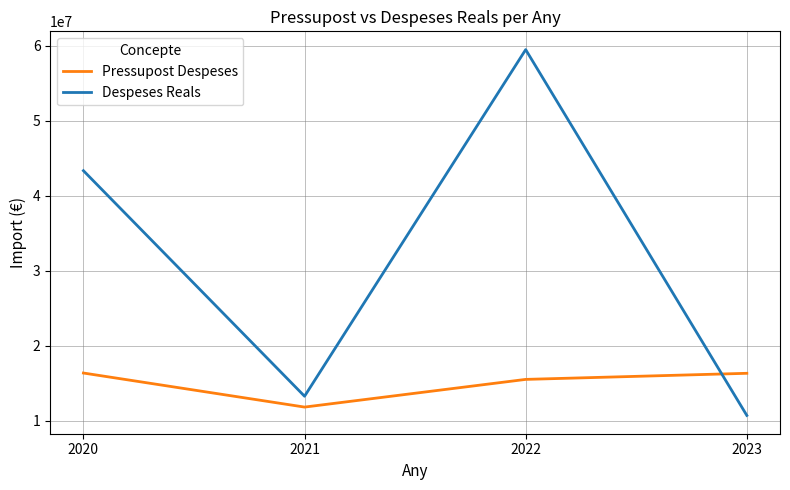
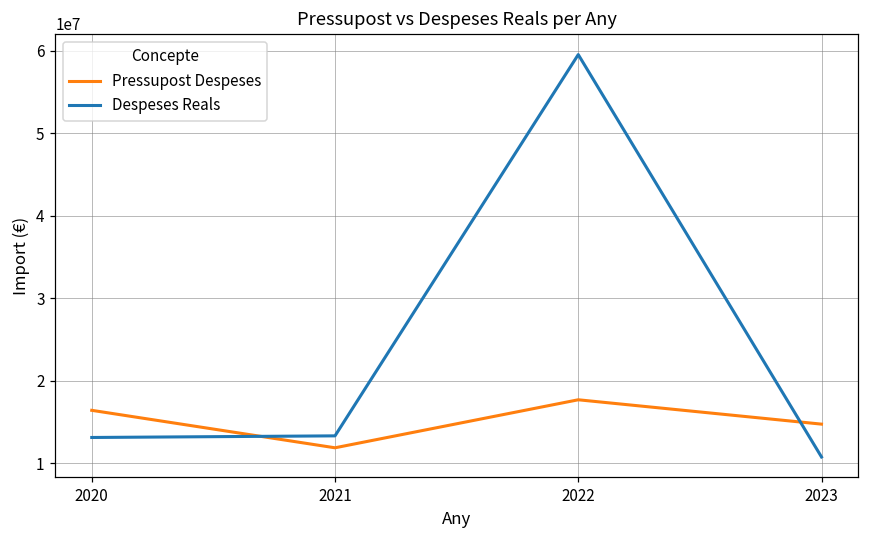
Despeses Reals, 2020: 43000000 -> 13000000
Pressupost Despeses, 2022: 16000000 -> 18000000
Pressupost Despeses, 2023: 16000000 -> 15000000
